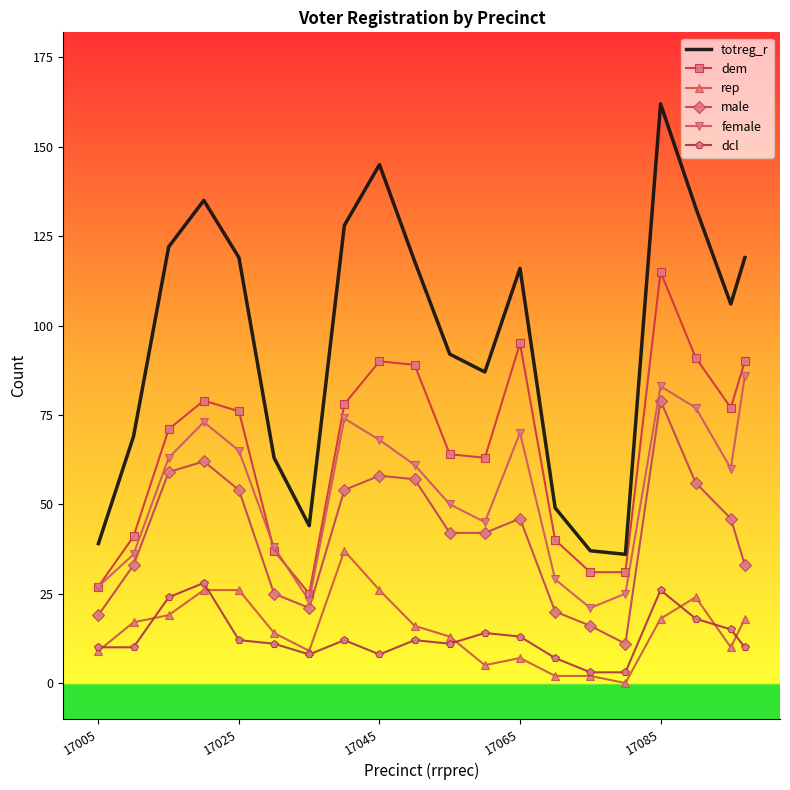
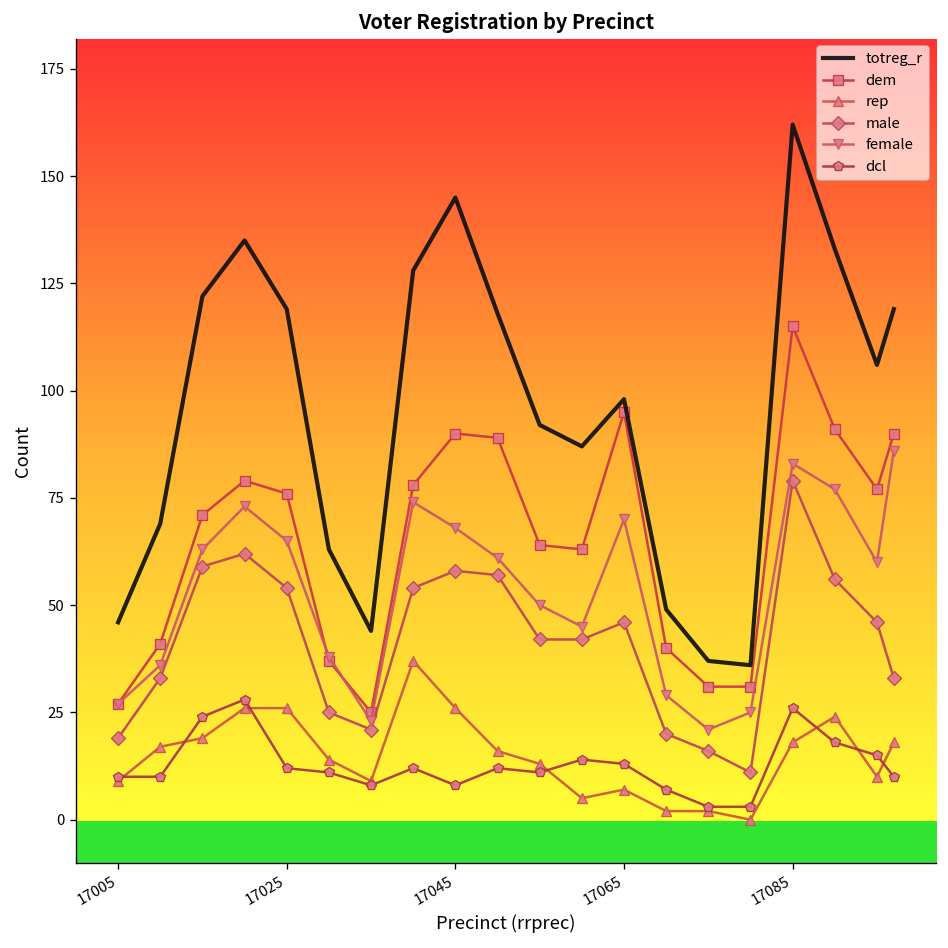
totreg_r, 17005: 39 -> 46
totreg_r, 17065: 116 -> 98
